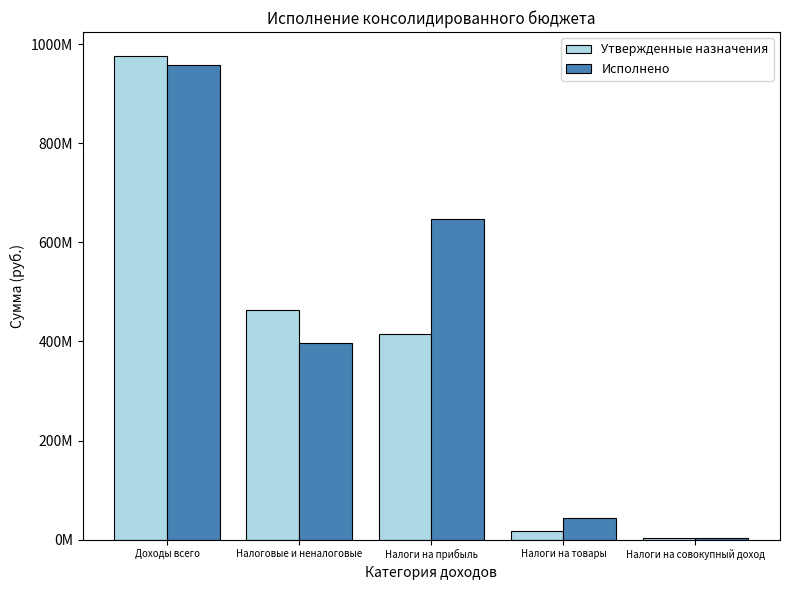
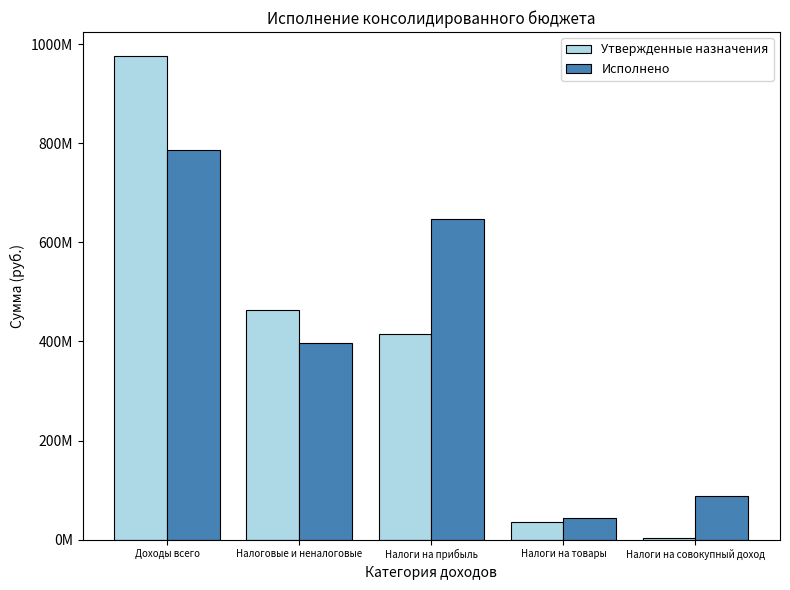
Исполнено, Доходы всего: 960000000 -> 790000000
Утвержденные назначения, Налоги на товары: 20000000 -> 40000000
Исполнено, Налоги на совокупный доход: 0 -> 90000000
